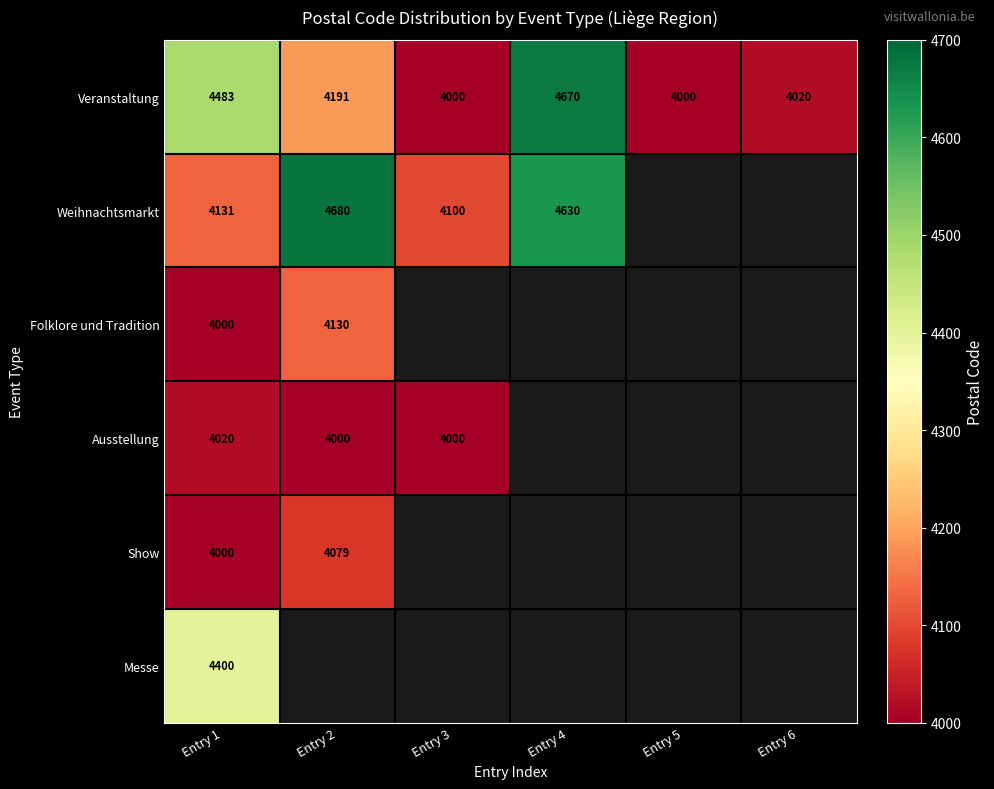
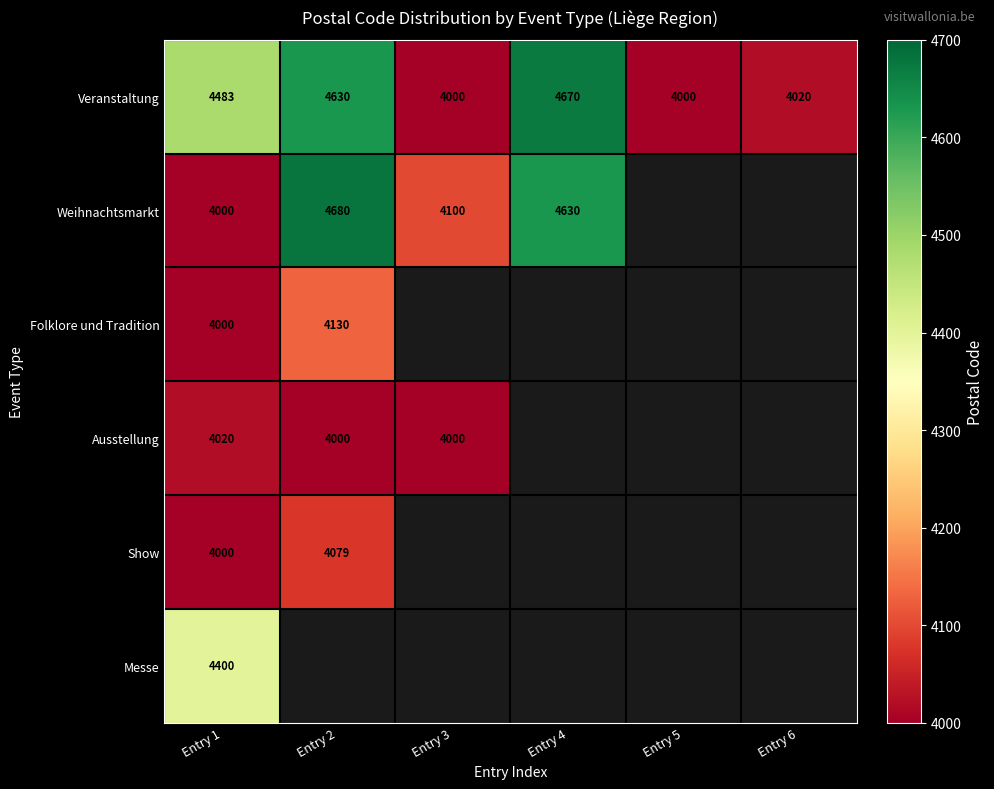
Veranstaltung, Entry 2: 4191 -> 4630
Weihnachtsmarkt, Entry 1: 4131 -> 4000
